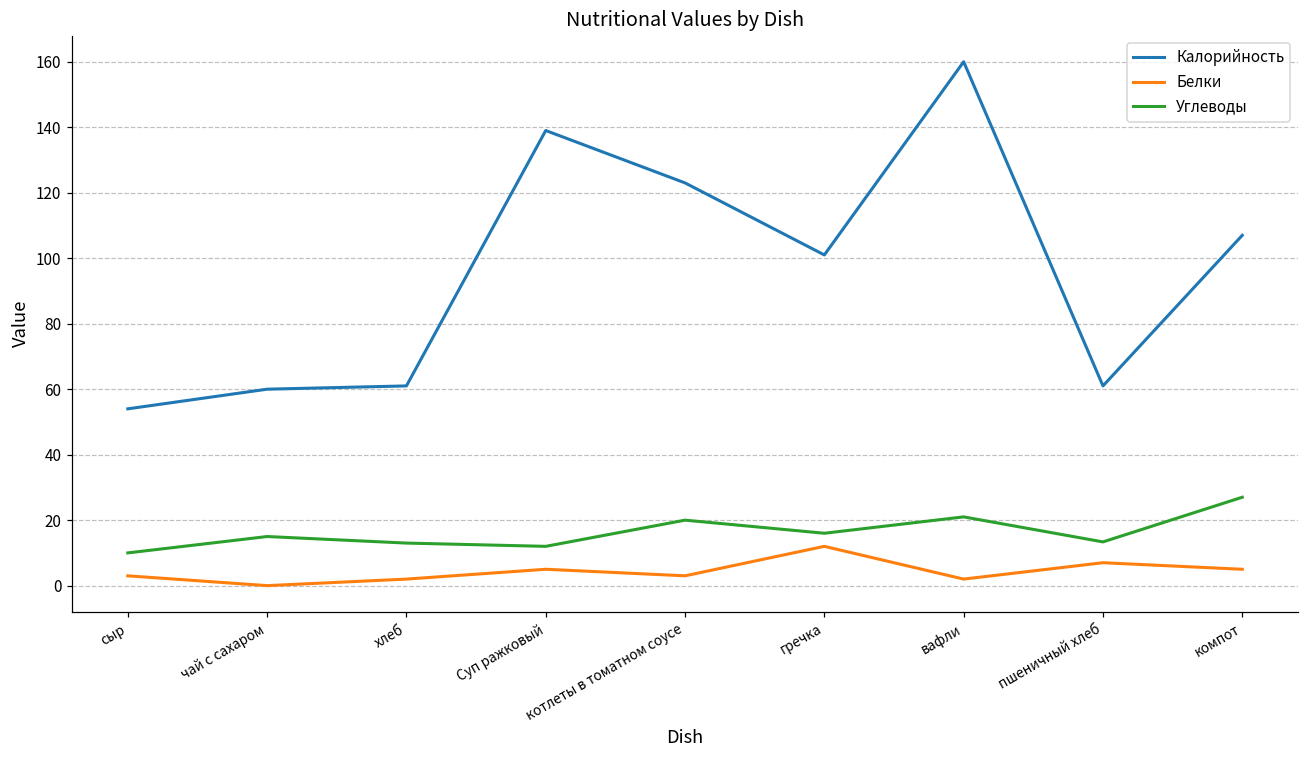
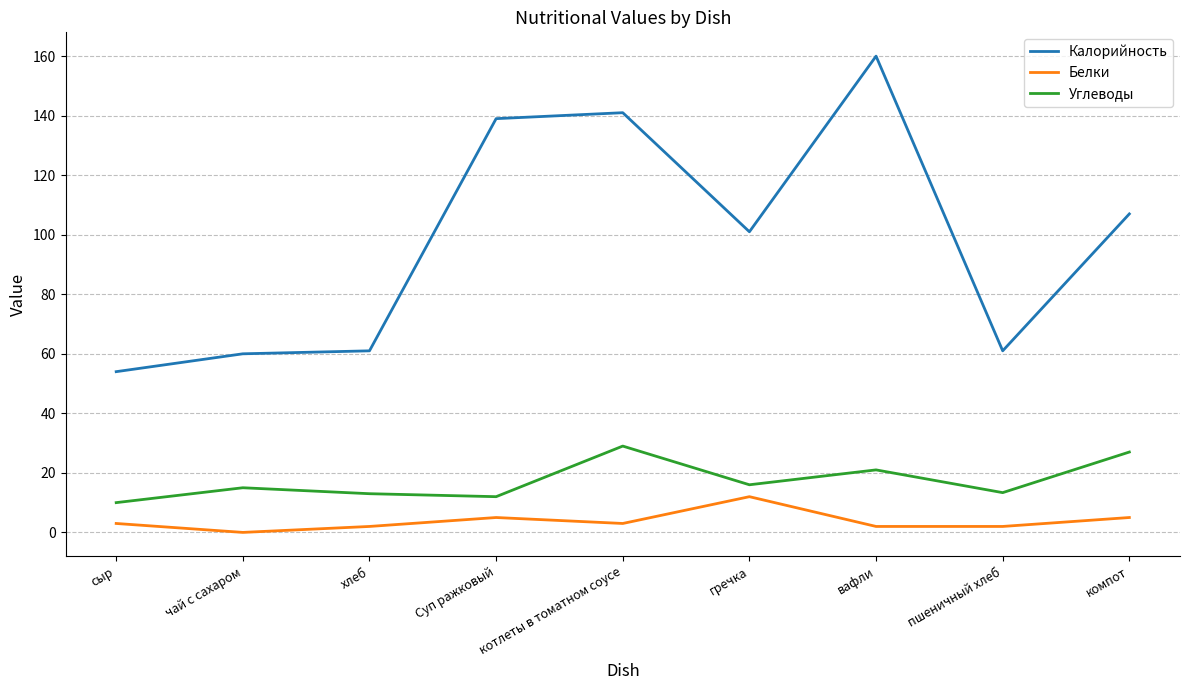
Калорийность, котлеты в томатном соусе: 123 -> 141
Углеводы, котлеты в томатном соусе: 20 -> 29
Белки, пшеничный хлеб: 7 -> 2
